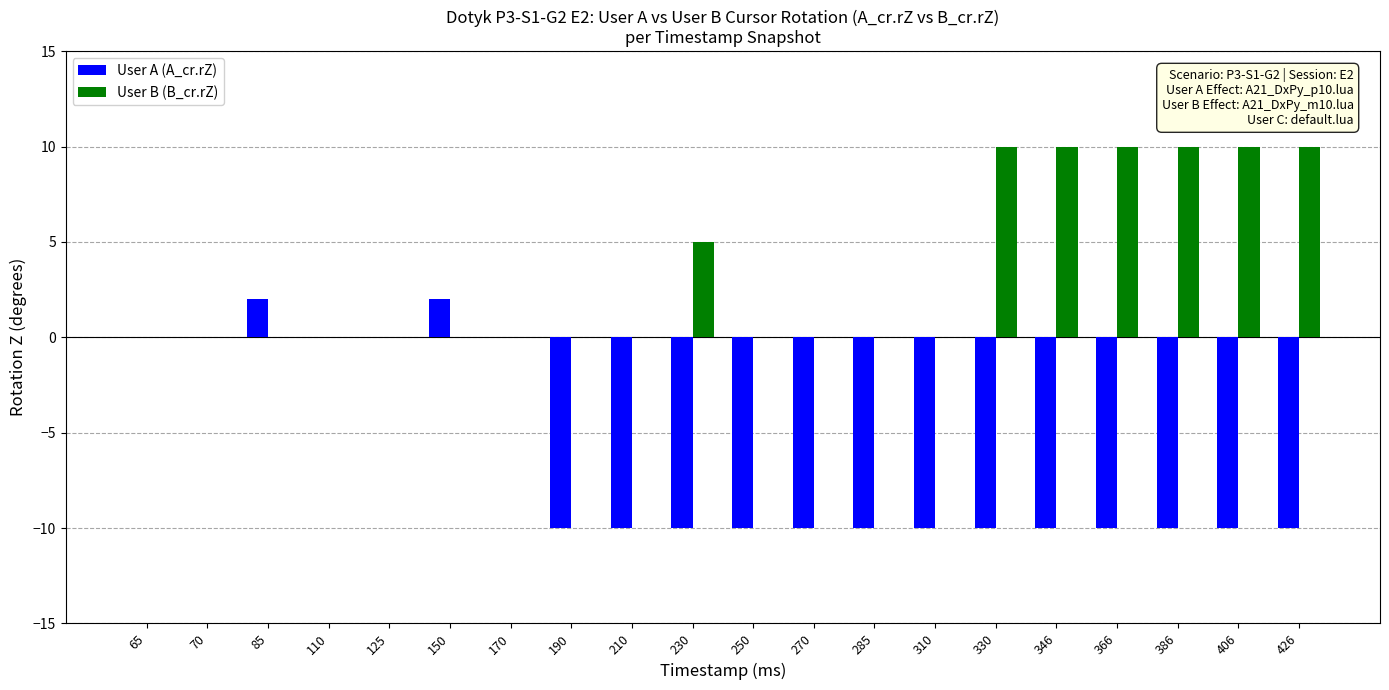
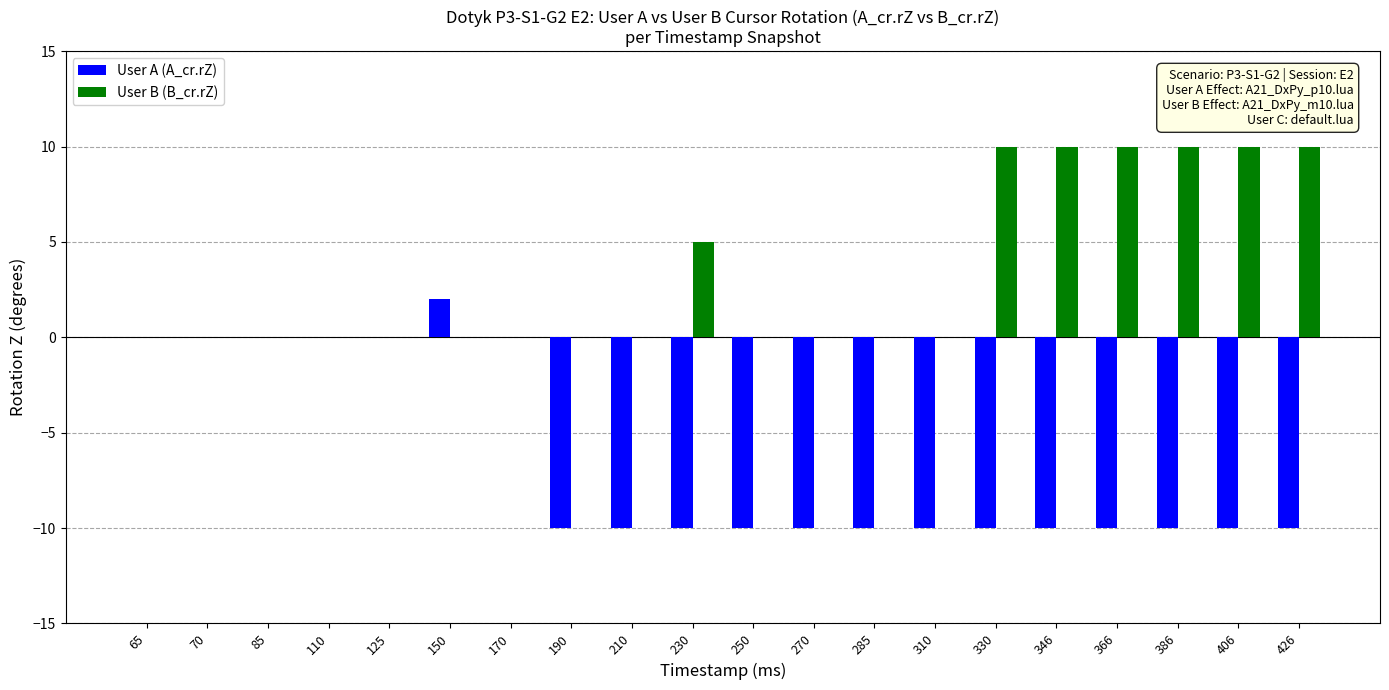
User A (A_cr.rZ), 85: 2 -> 0
